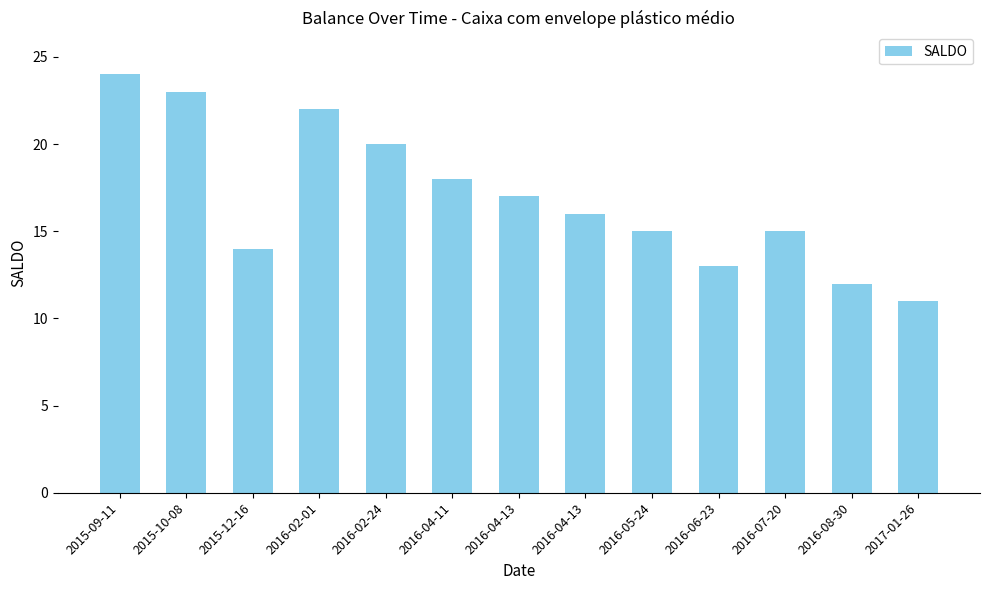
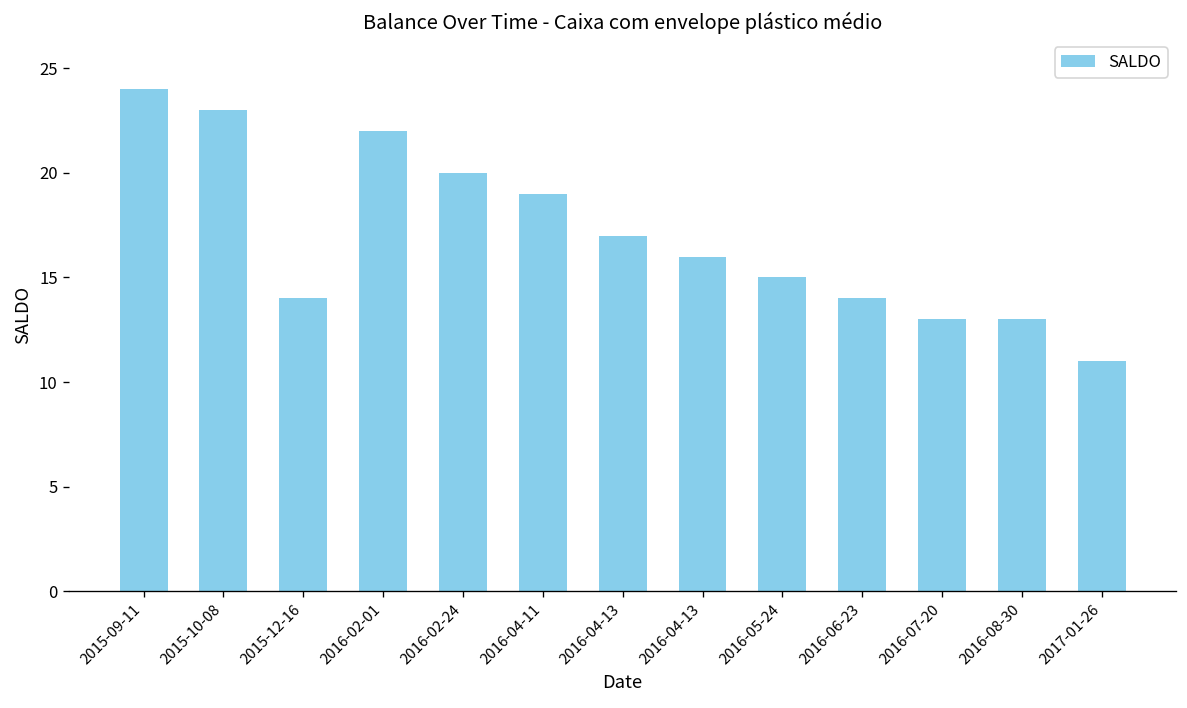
2016-04-11: 18 -> 19
2016-06-23: 13 -> 14
2016-07-20: 15 -> 13
2016-08-30: 12 -> 13
